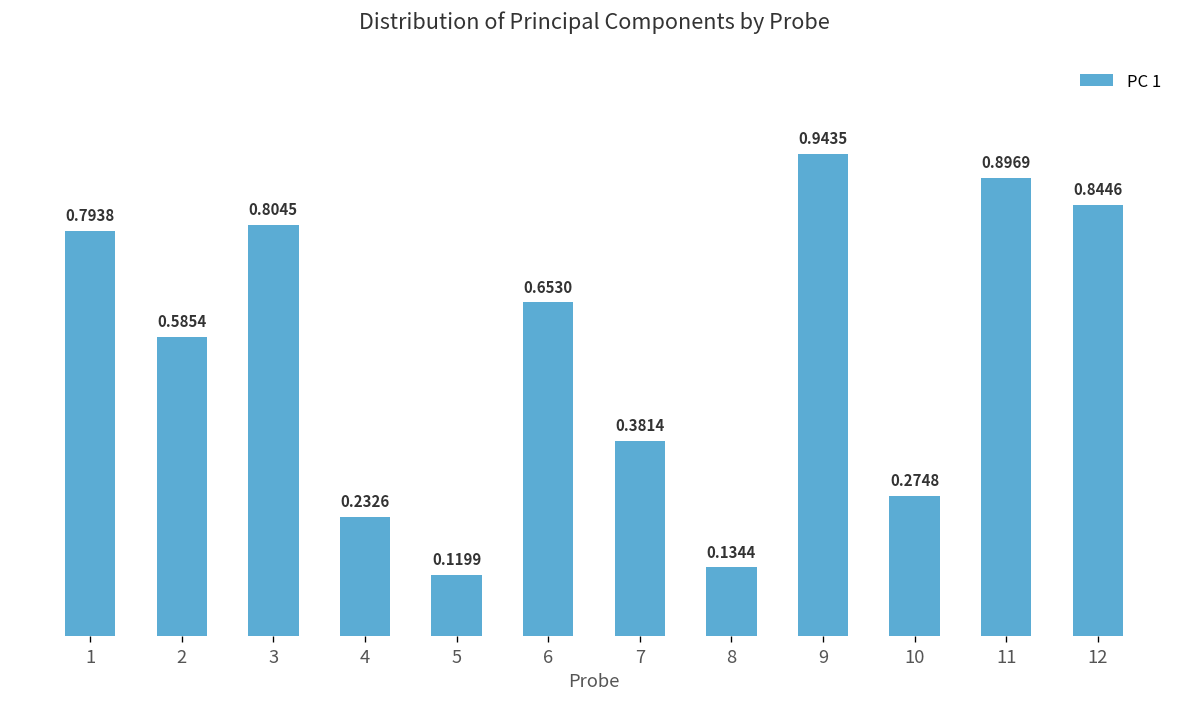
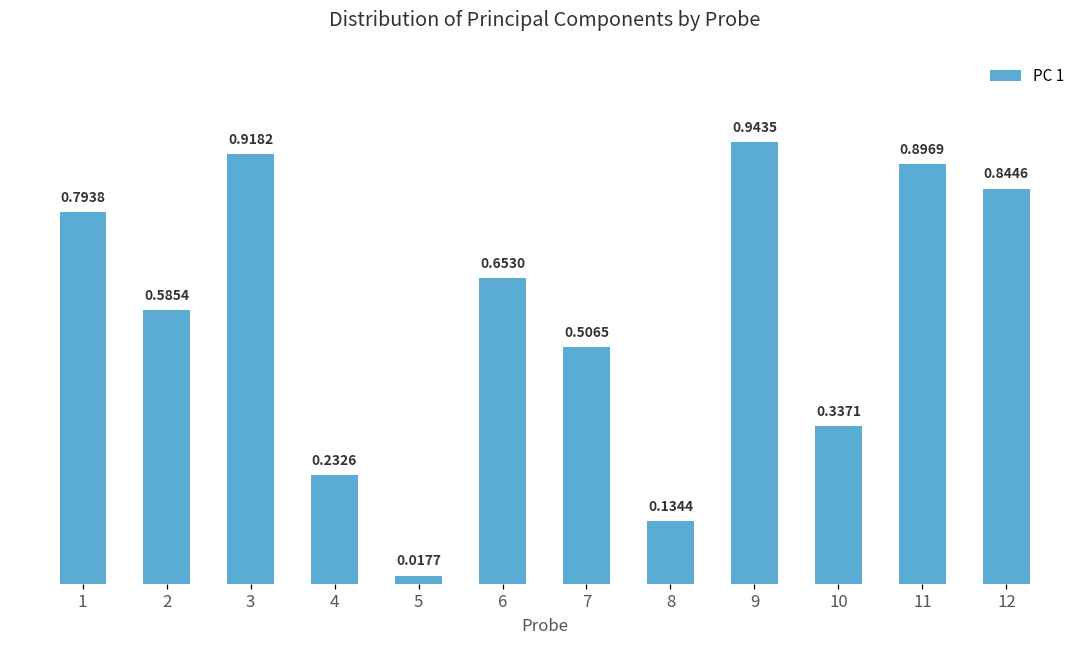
3: 0.8045 -> 0.9182
5: 0.1199 -> 0.0177
7: 0.3814 -> 0.5065
10: 0.2748 -> 0.3371
